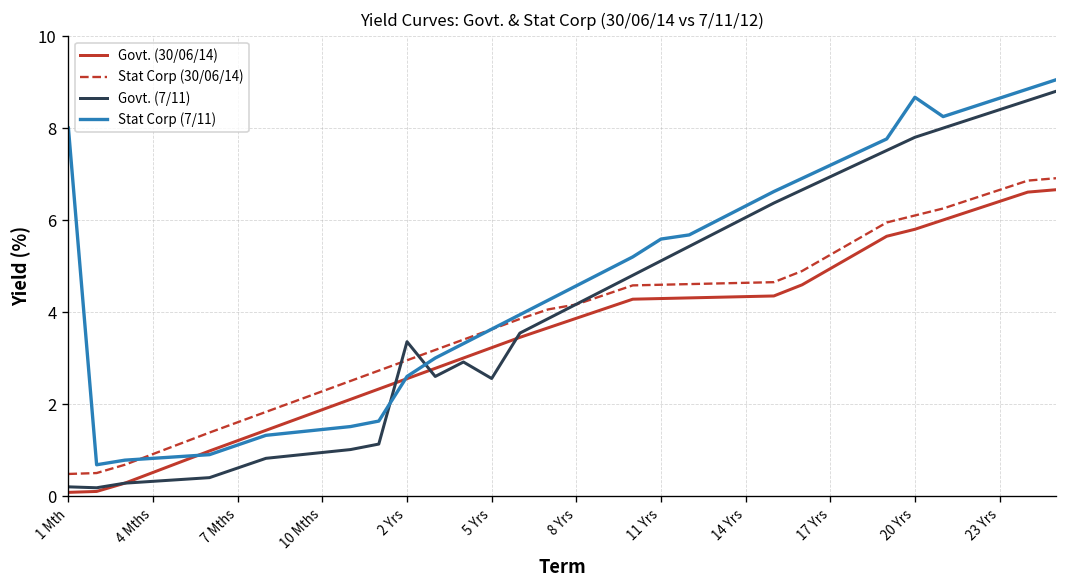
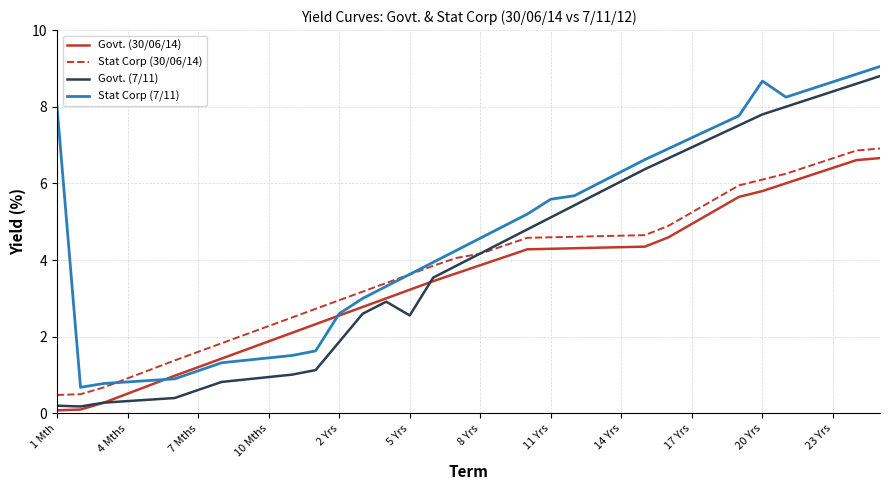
Govt. (7/11), 2 Yrs: 3.4 -> 1.9
